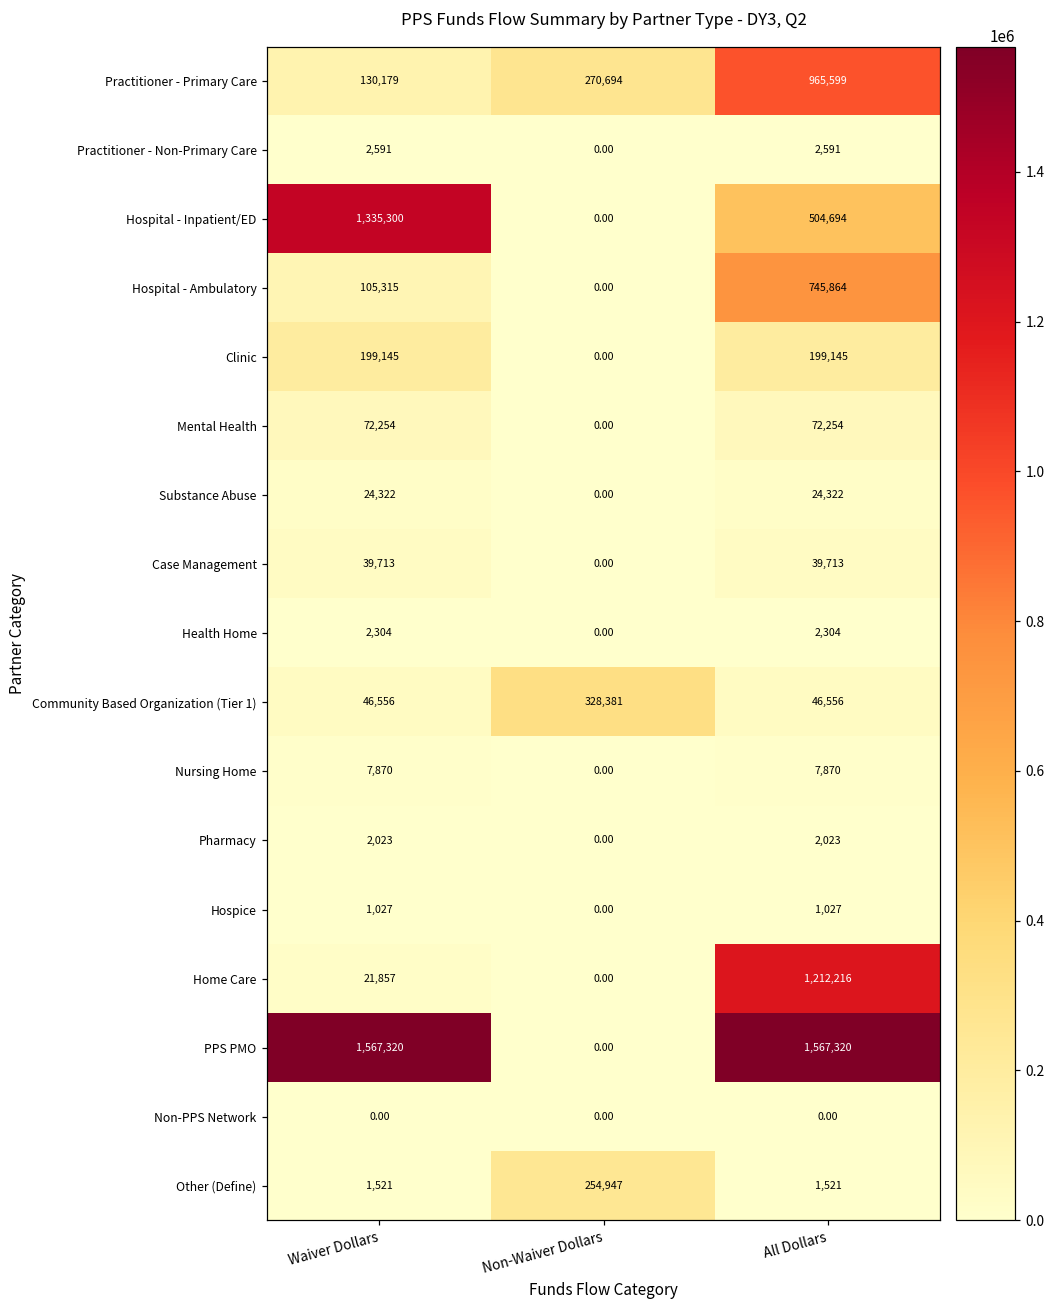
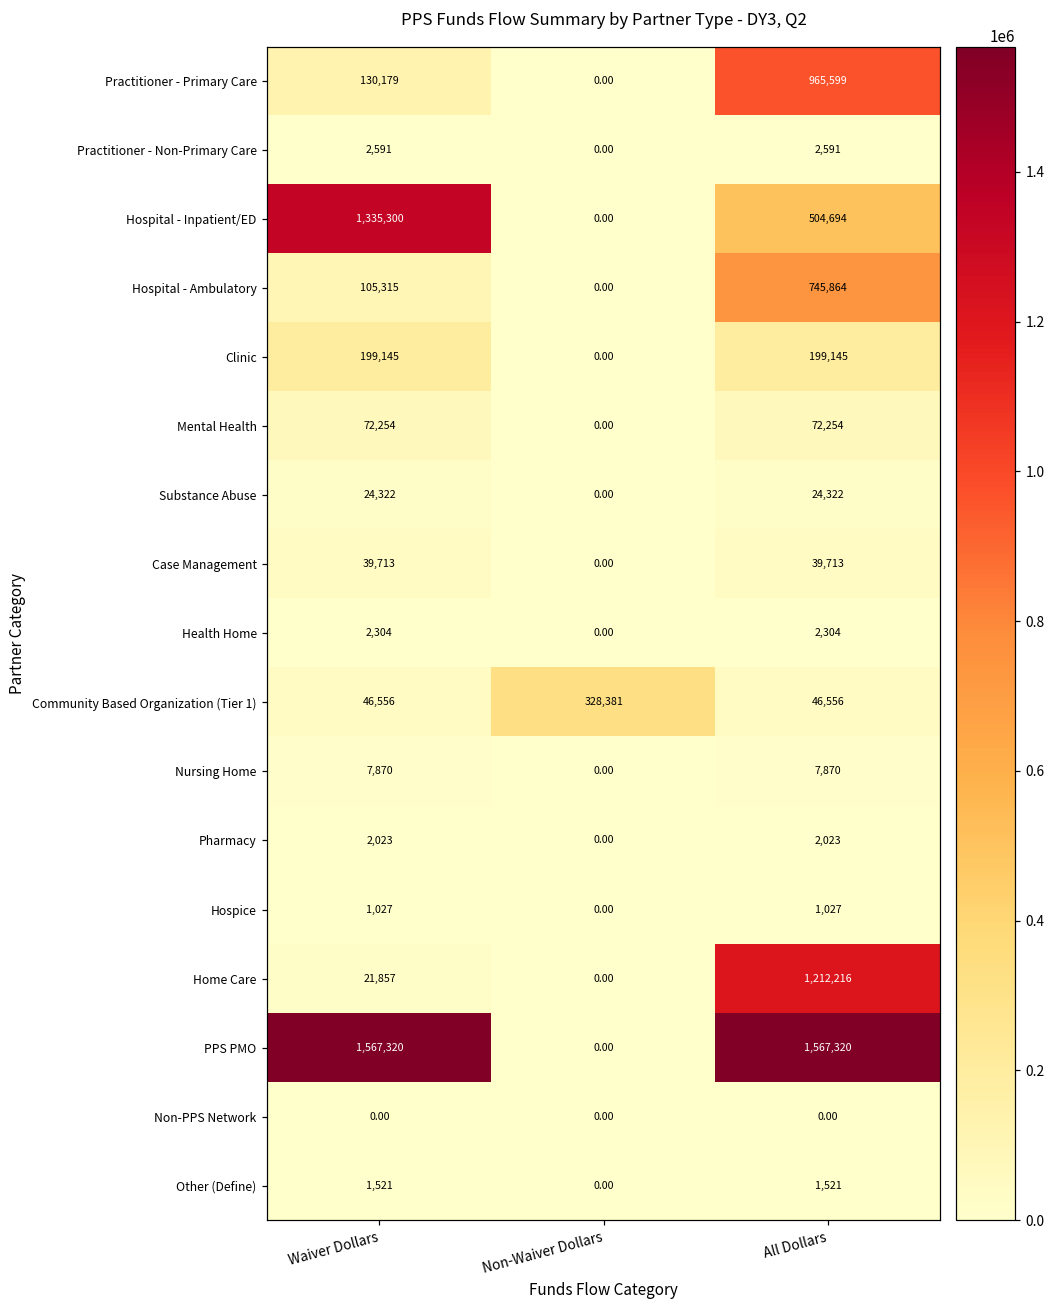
Practitioner - Primary Care, Non-Waiver Dollars: 270,694 -> 0.00
Other (Define), Non-Waiver Dollars: 254,947 -> 0.00
